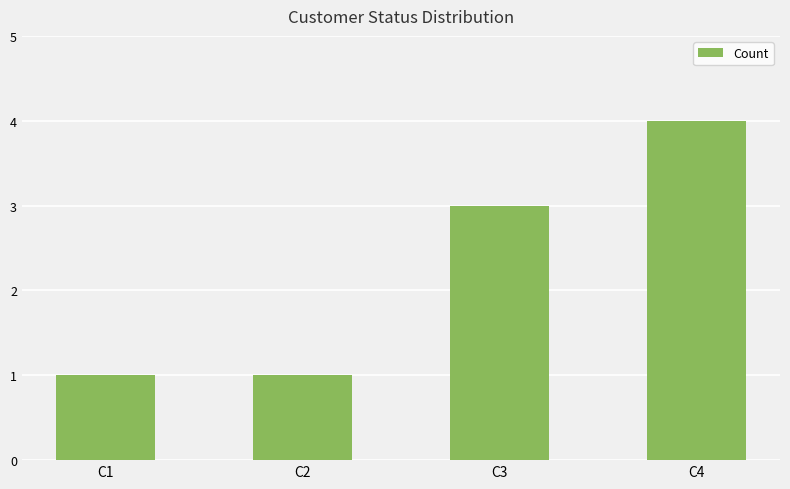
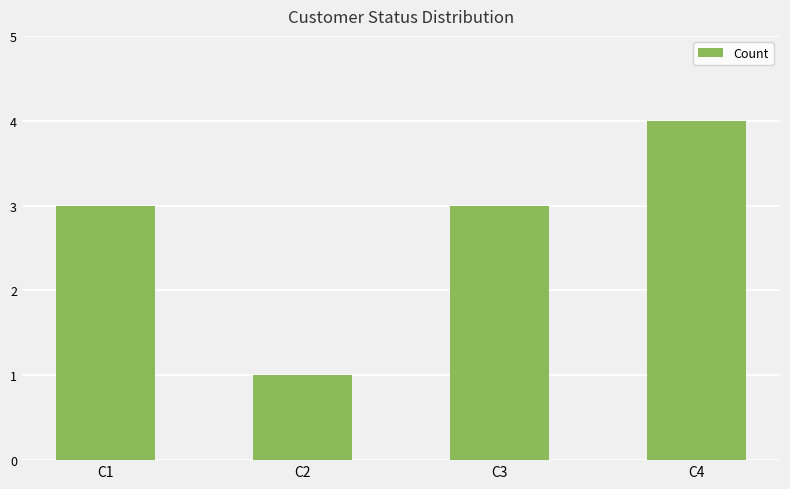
C1: 1 -> 3
